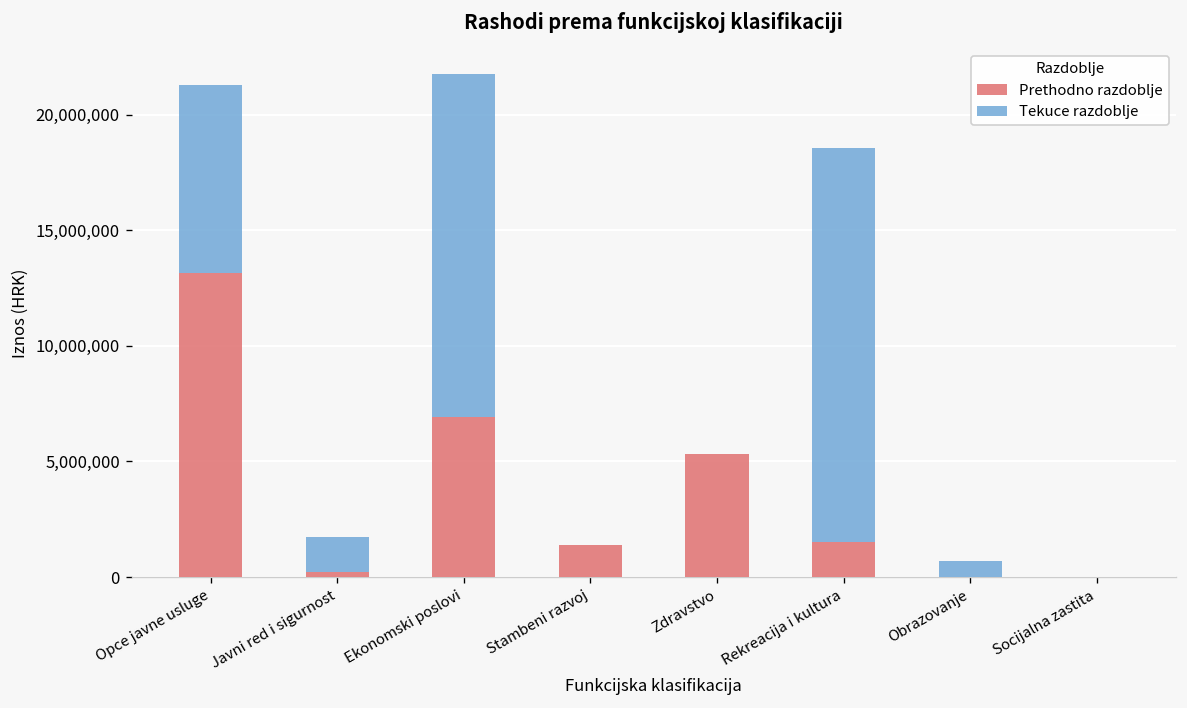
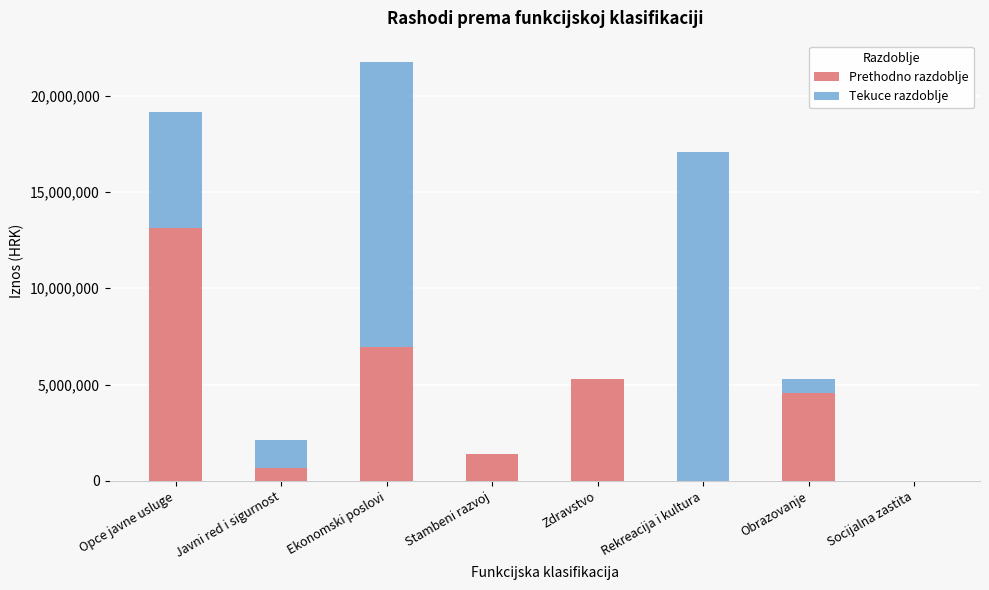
Tekuce razdoblje, Opce javne usluge: 8,100,000 -> 6,000,000
Prethodno razdoblje, Javni red i sigurnost: 200,000 -> 600,000
Prethodno razdoblje, Rekreacija i kultura: 1,500,000 -> 0
Prethodno razdoblje, Obrazovanje: 0 -> 4,600,000
